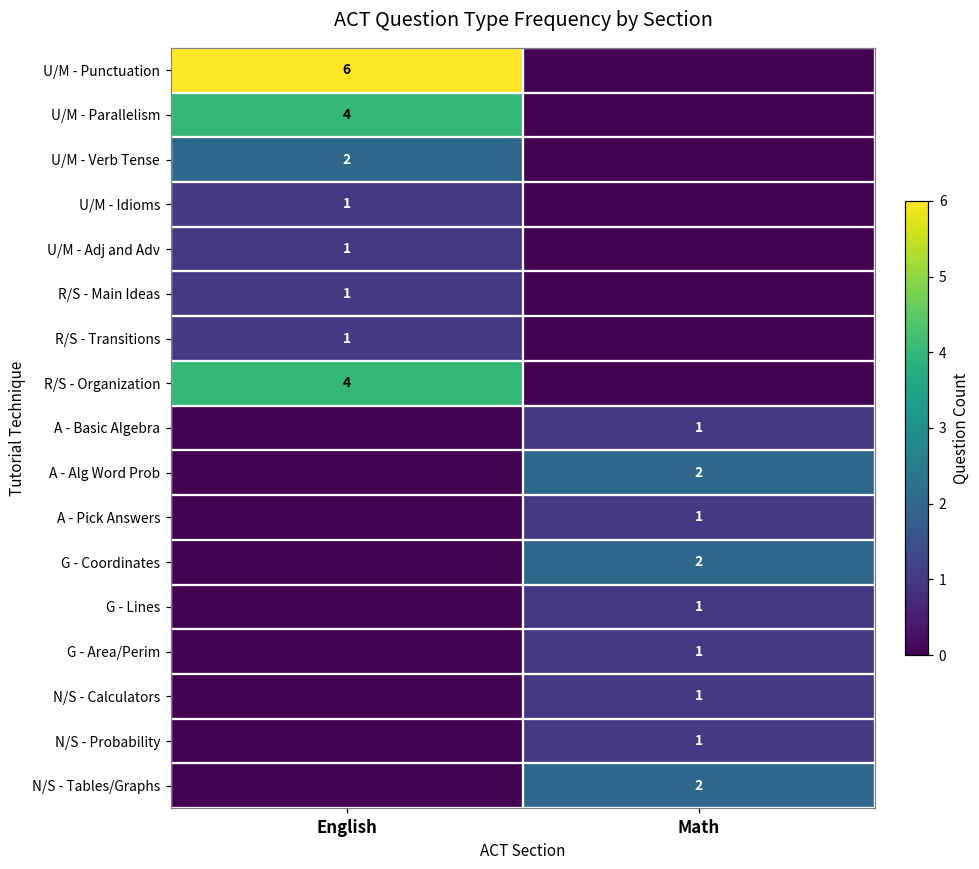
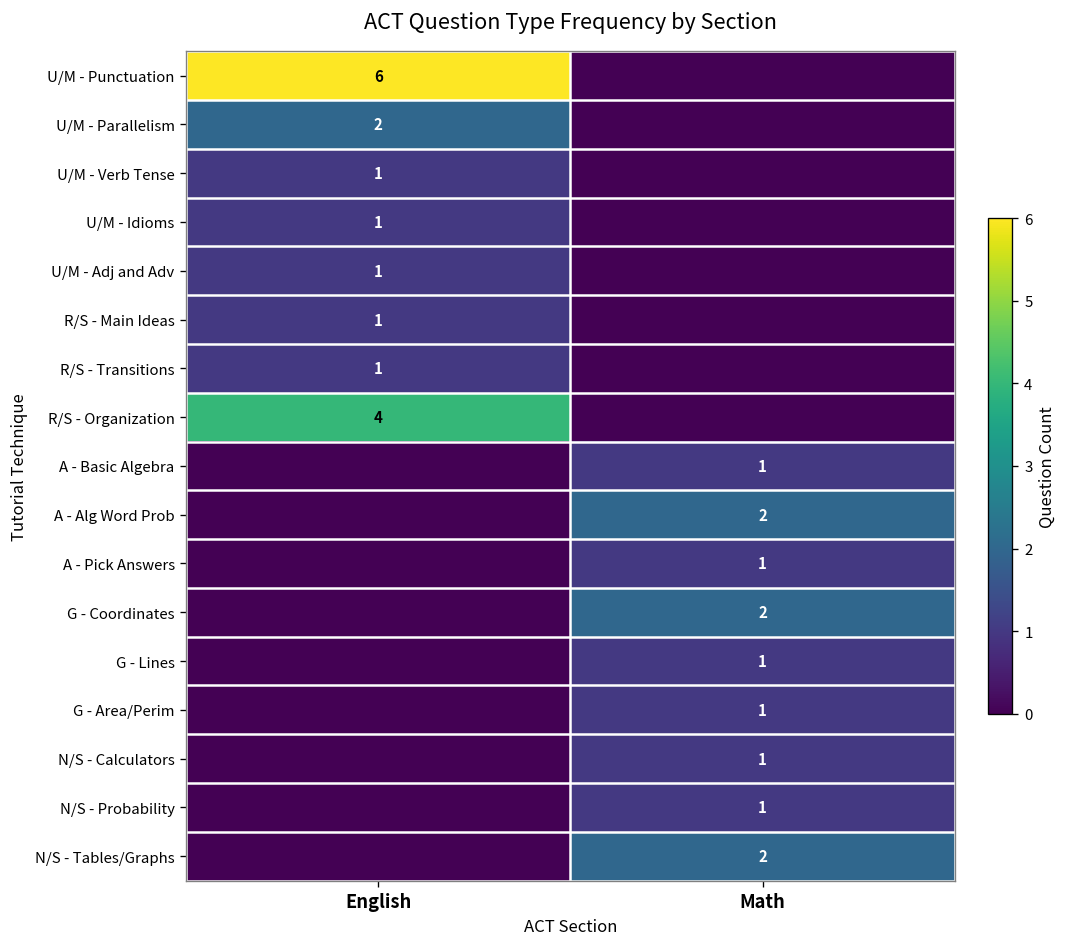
U/M - Parallelism, English: 4 -> 2
U/M - Verb Tense, English: 2 -> 1
